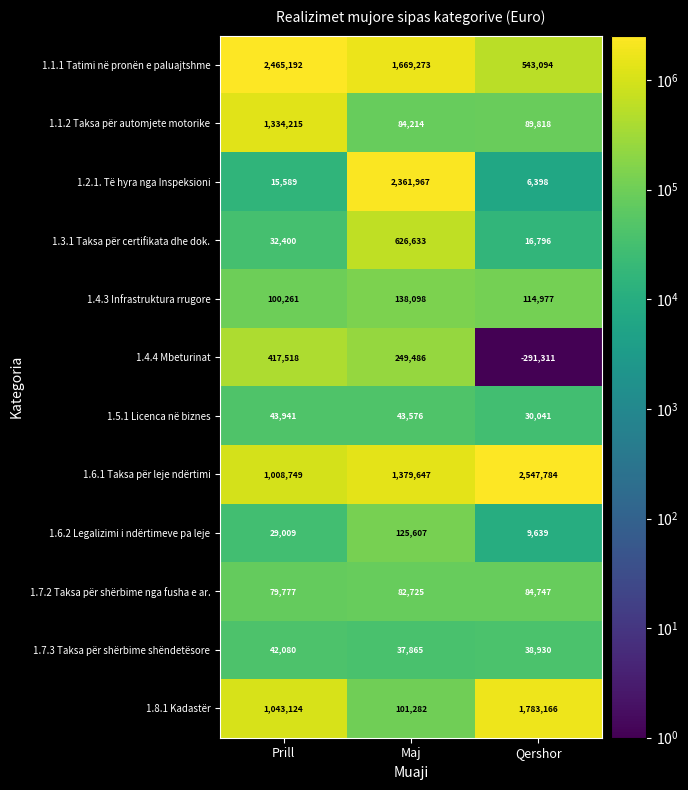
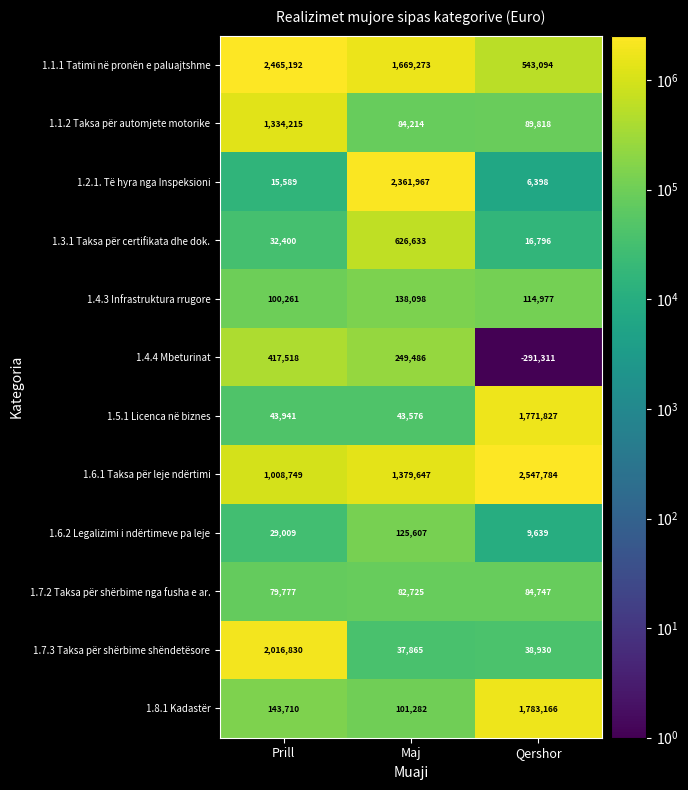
1.5.1 Licenca në biznes, Qershor: 30,041 -> 1,771,827
1.7.3 Taksa për shërbime shëndetësore, Prill: 42,080 -> 2,016,830
1.8.1 Kadastër, Prill: 1,043,124 -> 143,710
